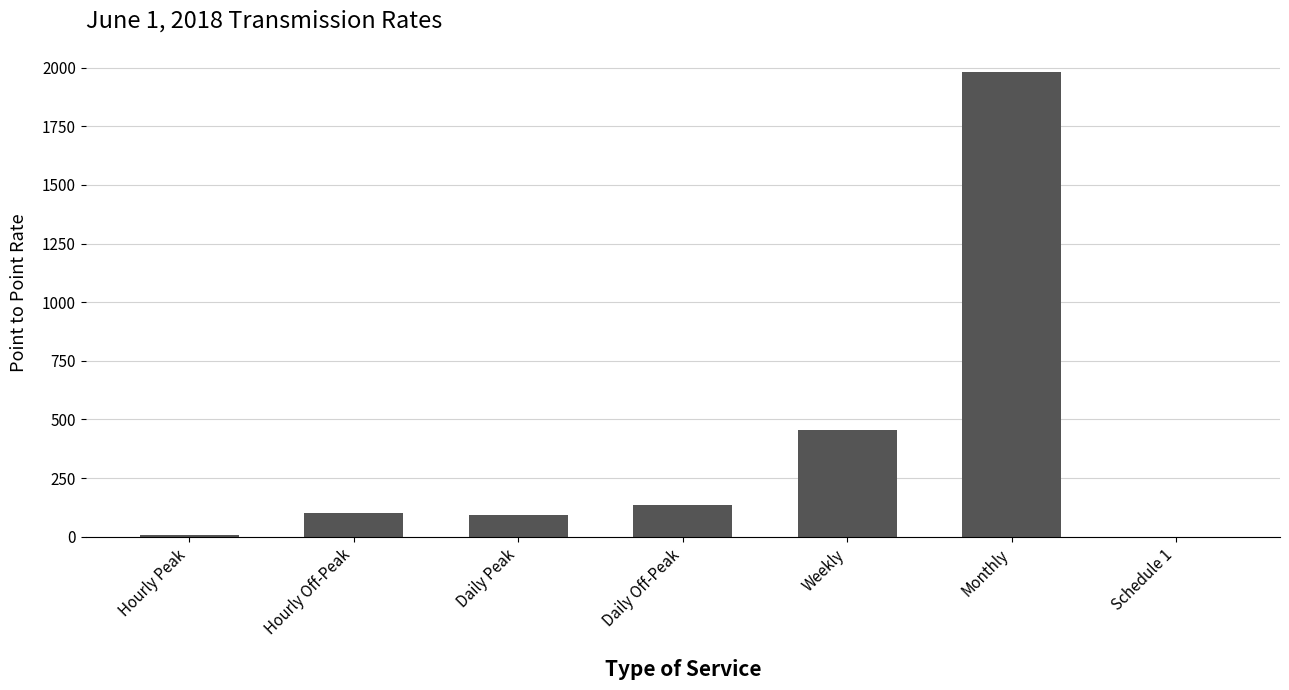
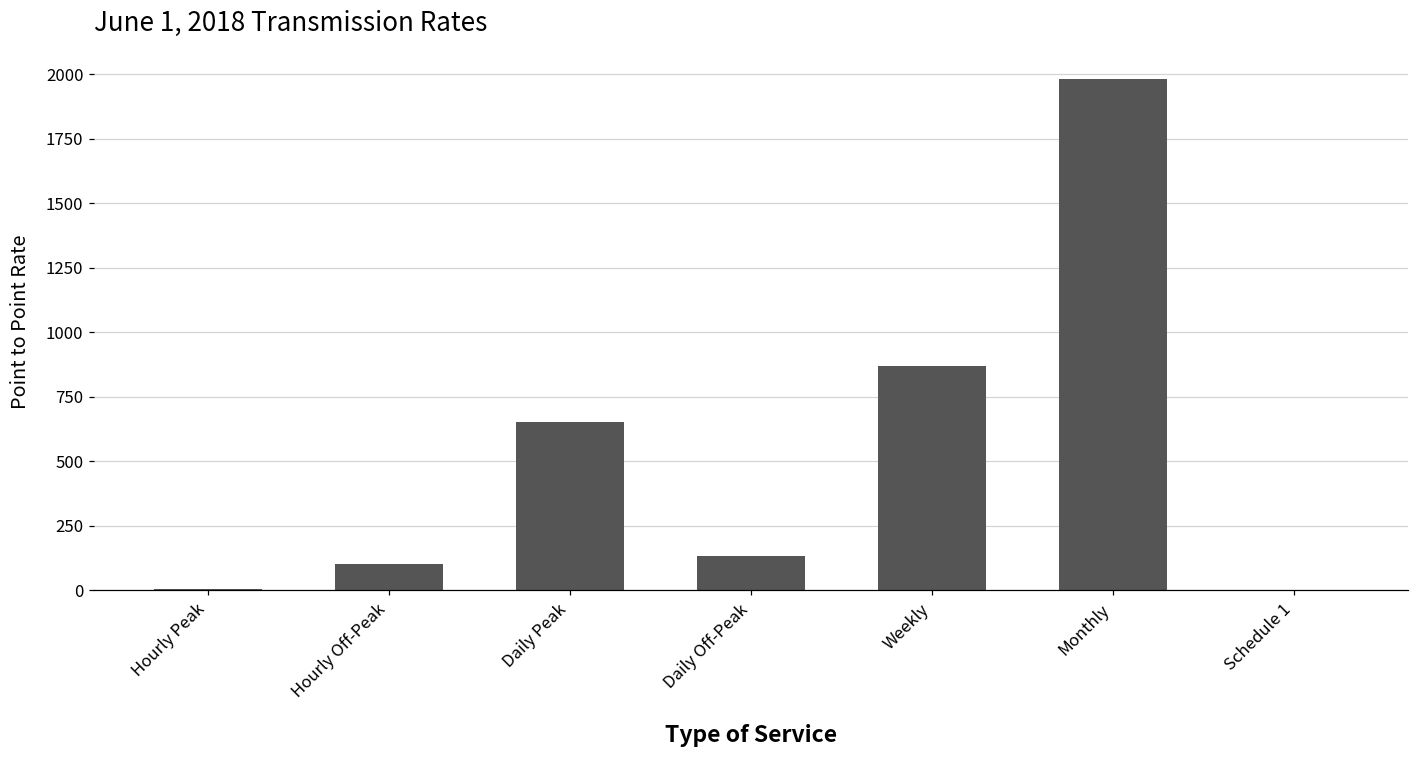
Daily Peak: 90 -> 650
Weekly: 460 -> 870
